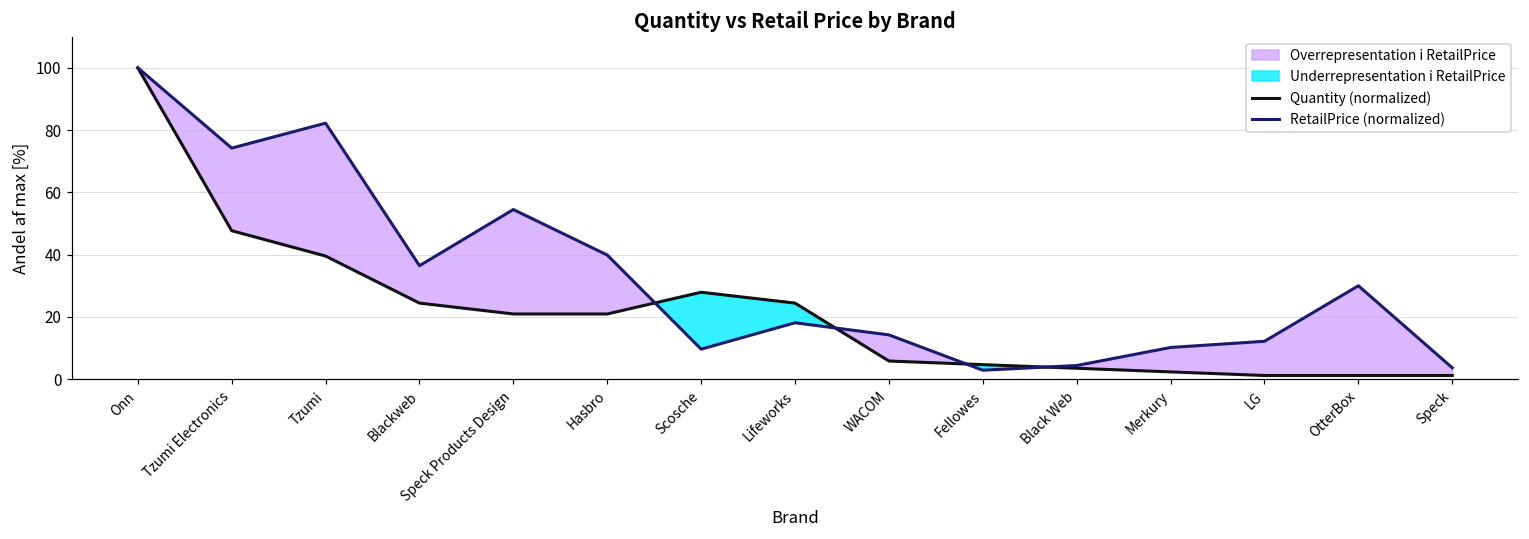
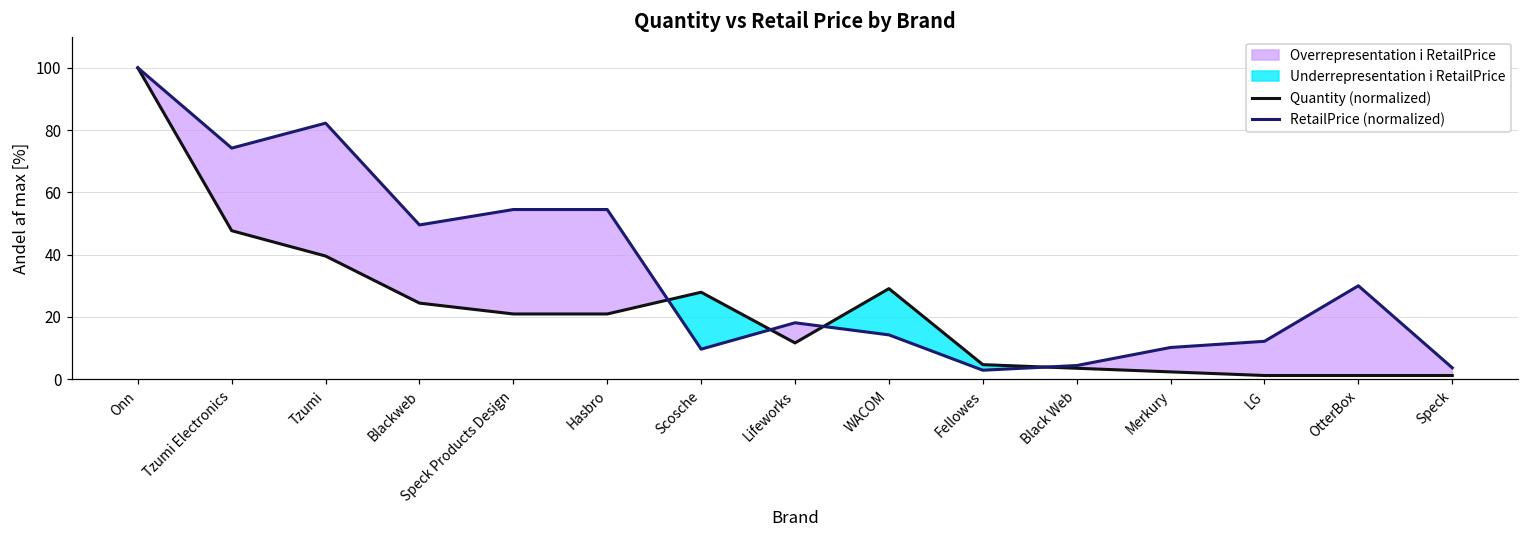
RetailPrice (normalized), Blackweb: 36 -> 50
RetailPrice (normalized), Hasbro: 40 -> 54
Quantity (normalized), Lifeworks: 24 -> 12
Quantity (normalized), WACOM: 6 -> 29
